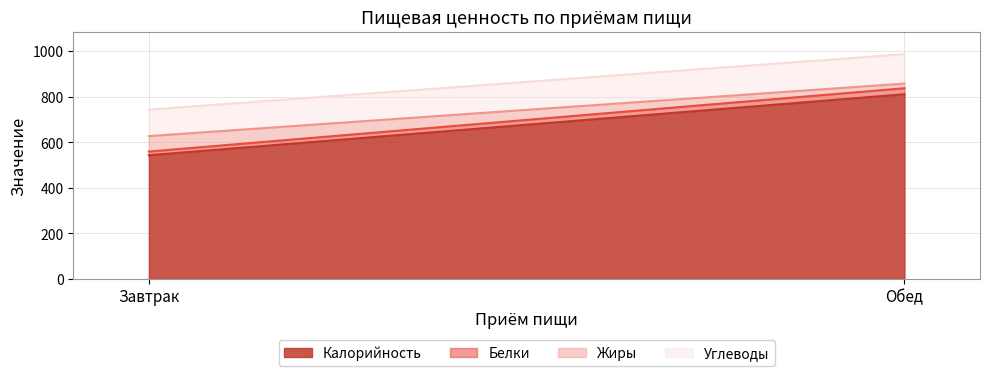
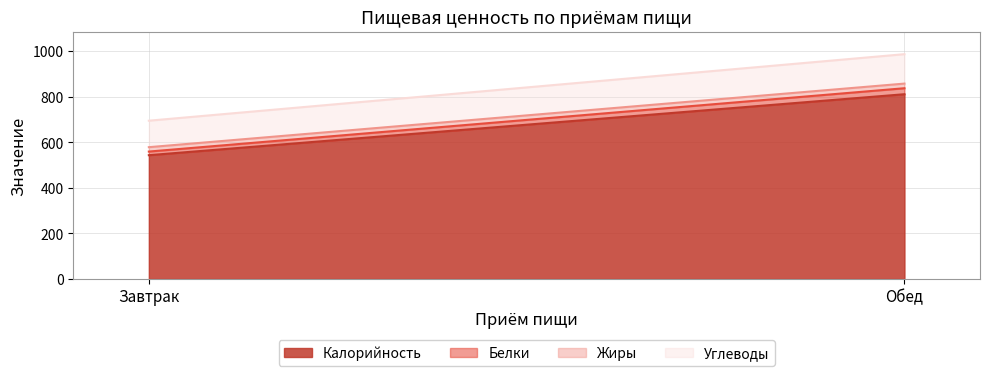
Жиры, Завтрак: 70 -> 20
